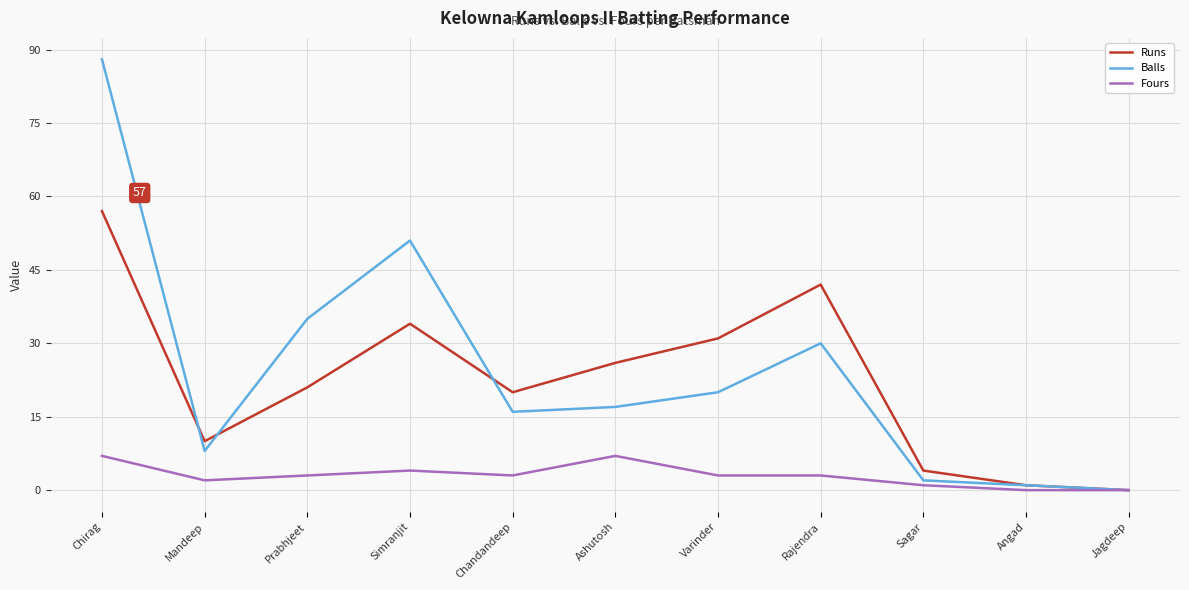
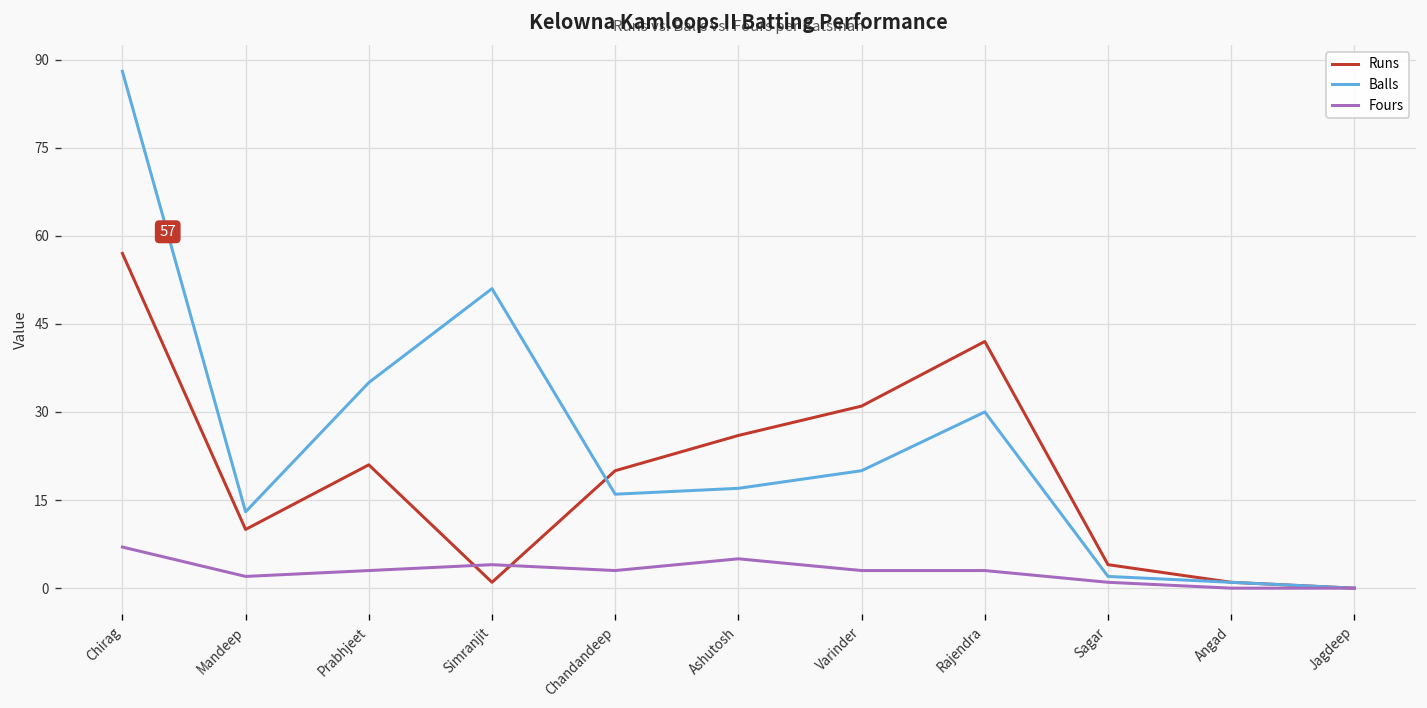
Balls, Mandeep: 8 -> 13
Runs, Simranjit: 34 -> 1
Fours, Ashutosh: 7 -> 5
